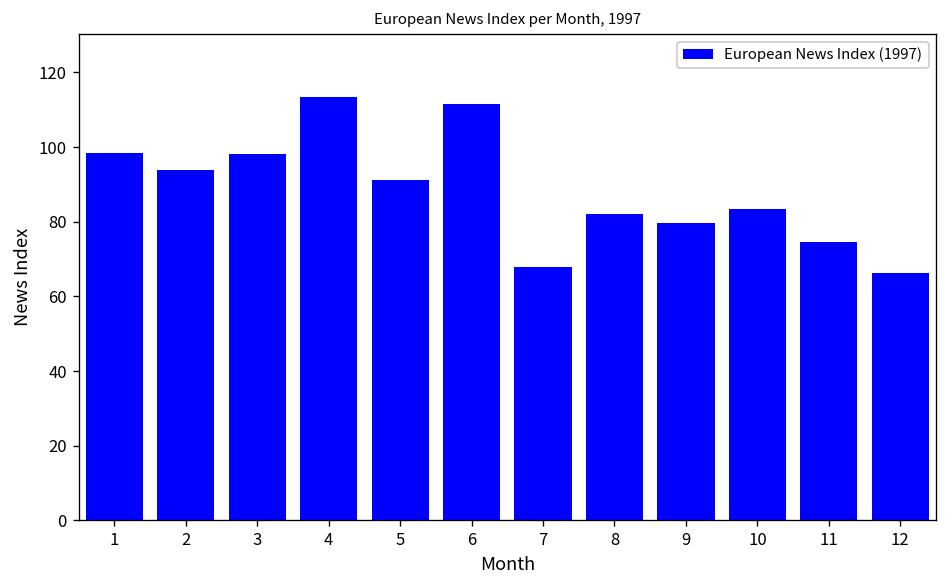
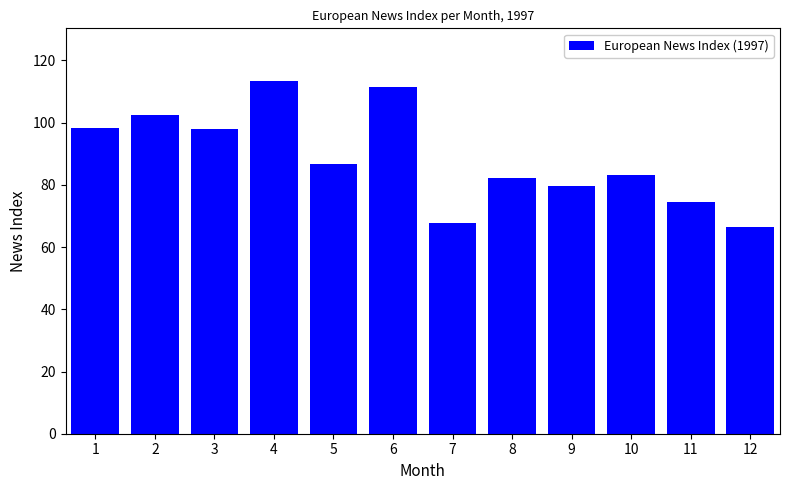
2: 94 -> 103
5: 91 -> 87
